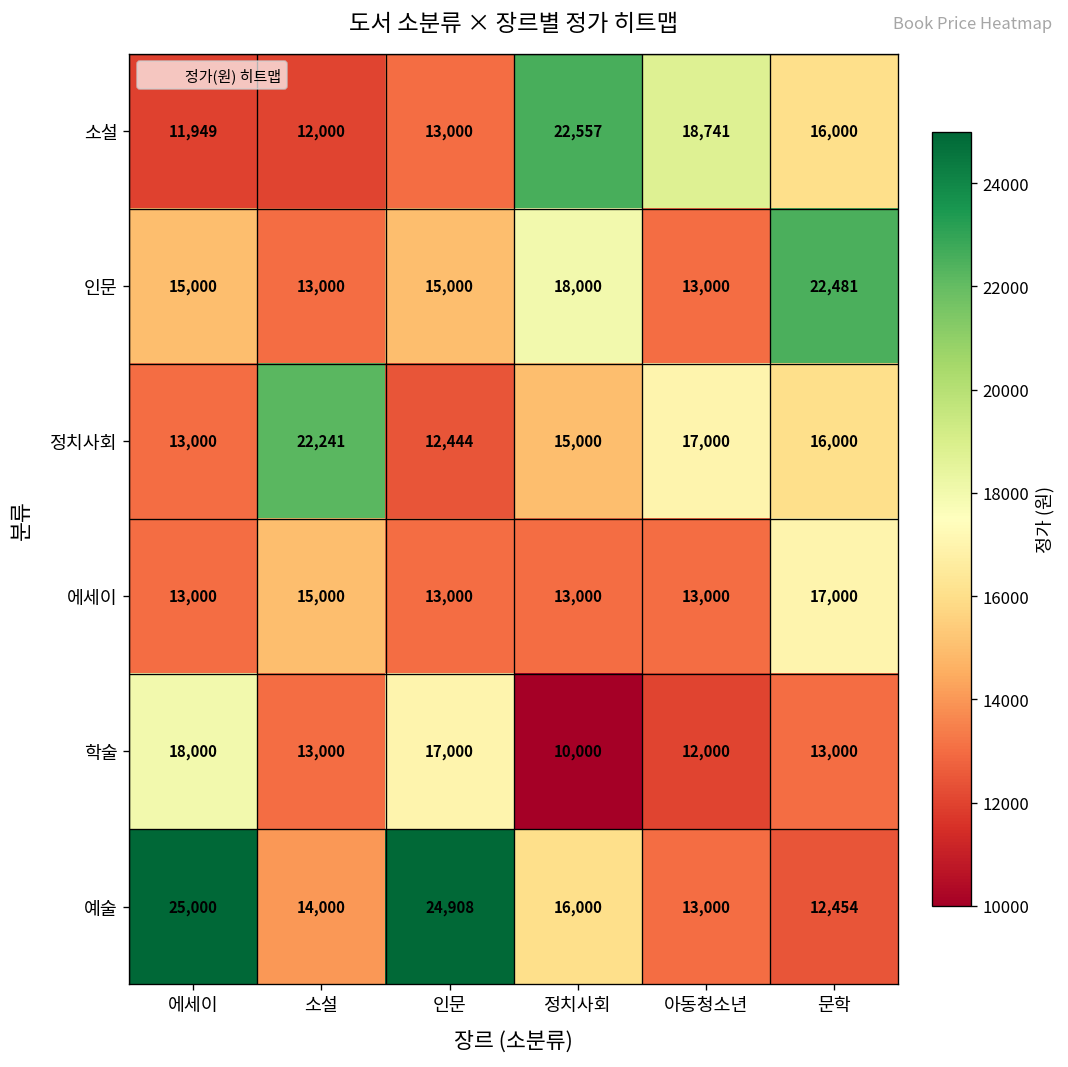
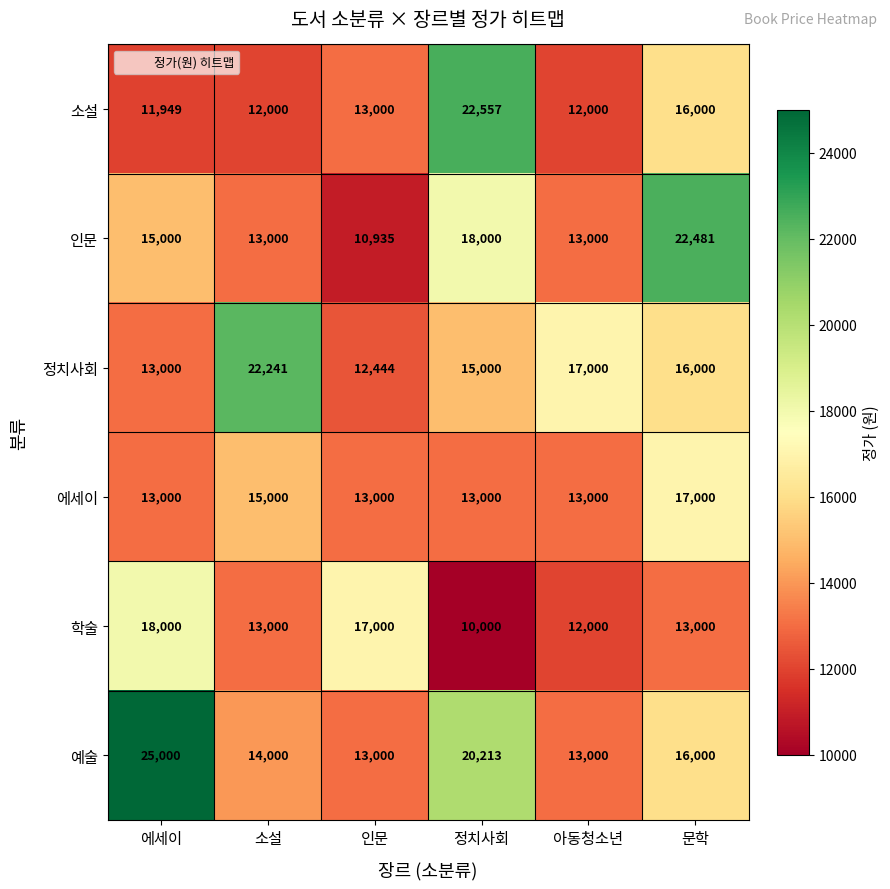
소설, 아동청소년: 18,741 -> 12,000
인문, 인문: 15,000 -> 10,935
예술, 인문: 24,908 -> 13,000
예술, 정치사회: 16,000 -> 20,213
예술, 문학: 12,454 -> 16,000
